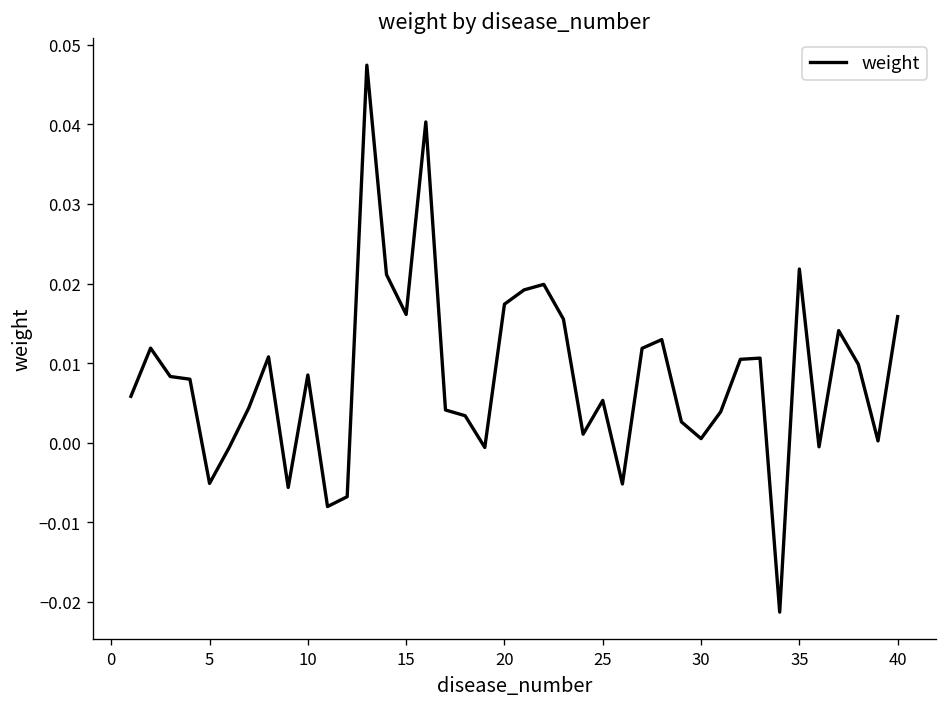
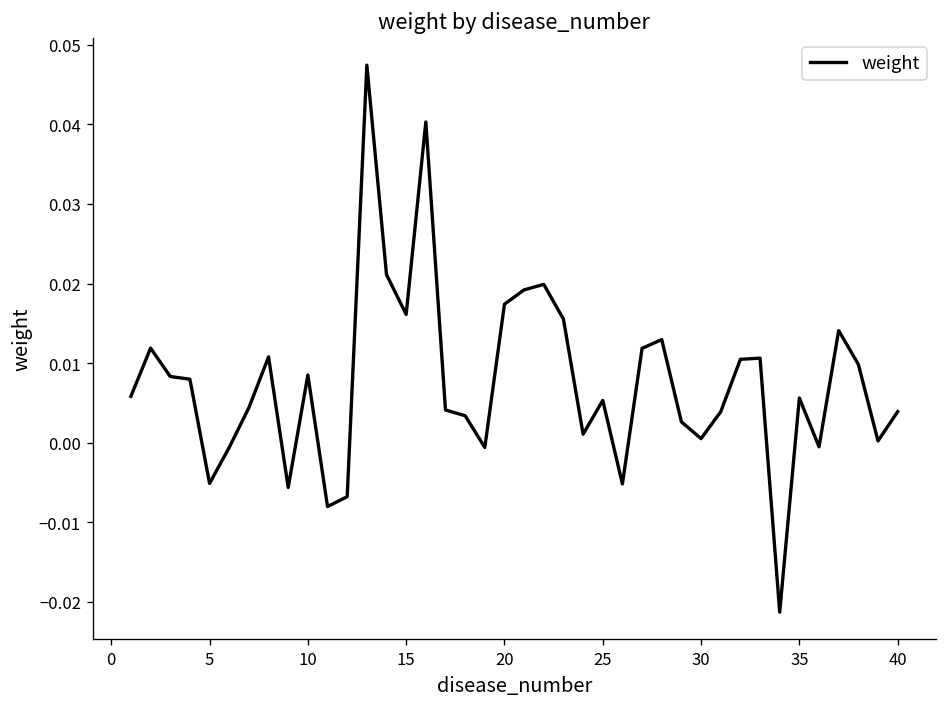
35: 0.022 -> 0.006
40: 0.016 -> 0.004
